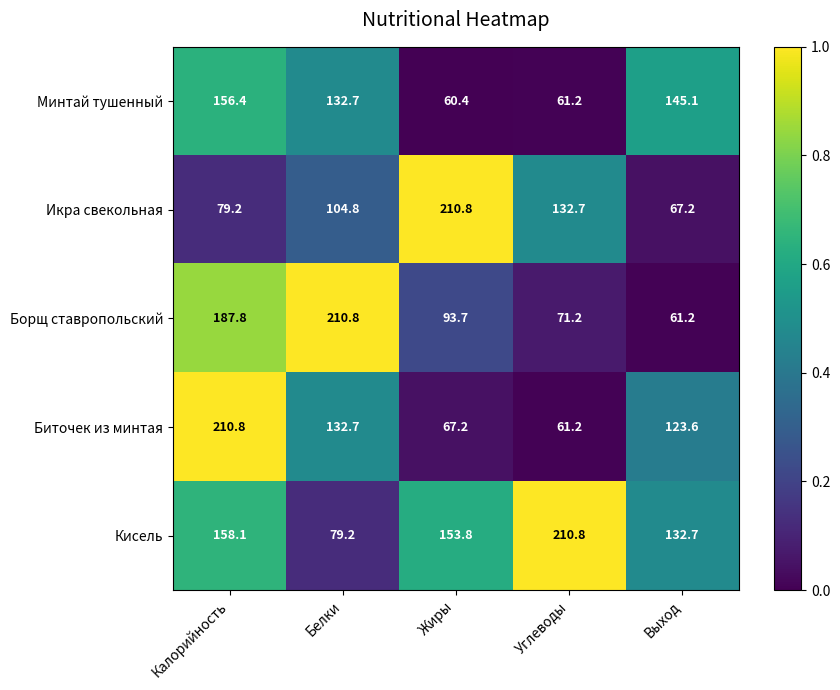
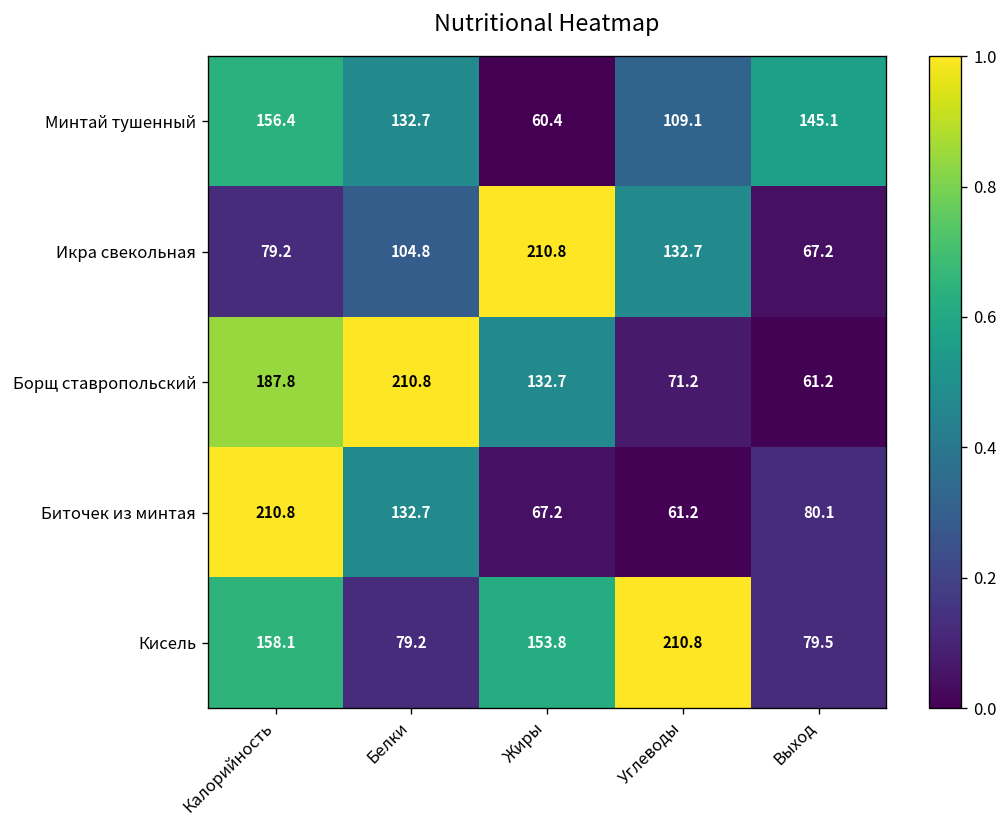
Минтай тушенный, Углеводы: 61.2 -> 109.1
Борщ ставропольский, Жиры: 93.7 -> 132.7
Биточек из минтая, Выход: 123.6 -> 80.1
Кисель, Выход: 132.7 -> 79.5
